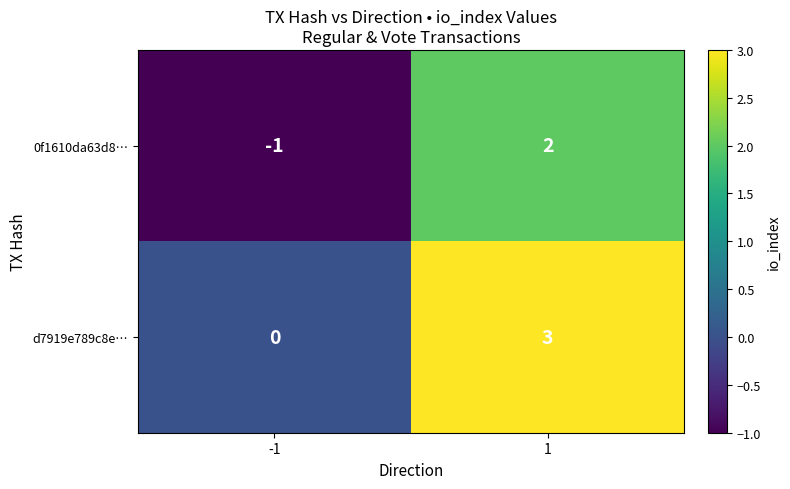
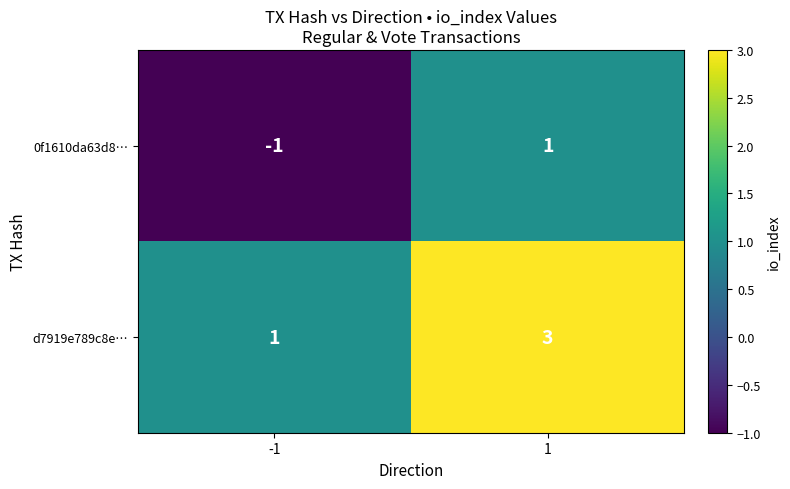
0f1610da63d8…, 1: 2 -> 1
d7919e789c8e…, -1: 0 -> 1
